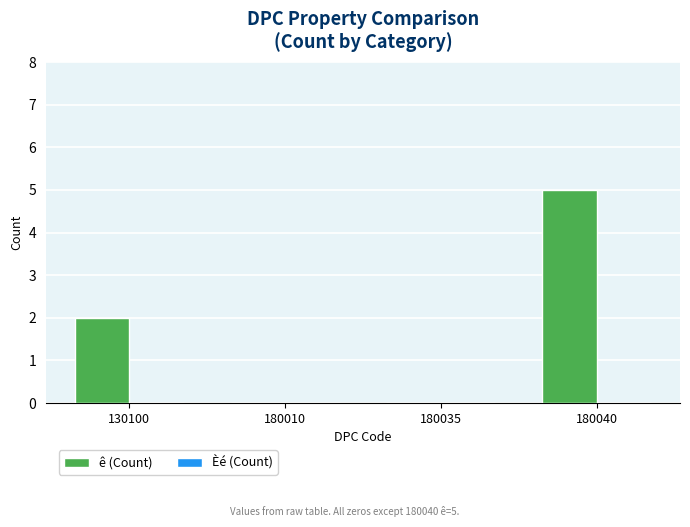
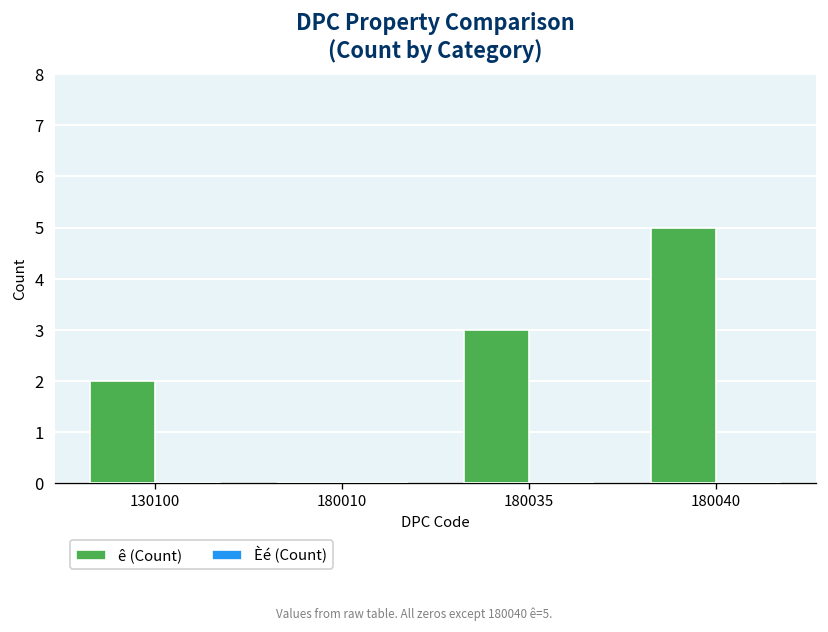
ê (Count), 180035: 0 -> 3
